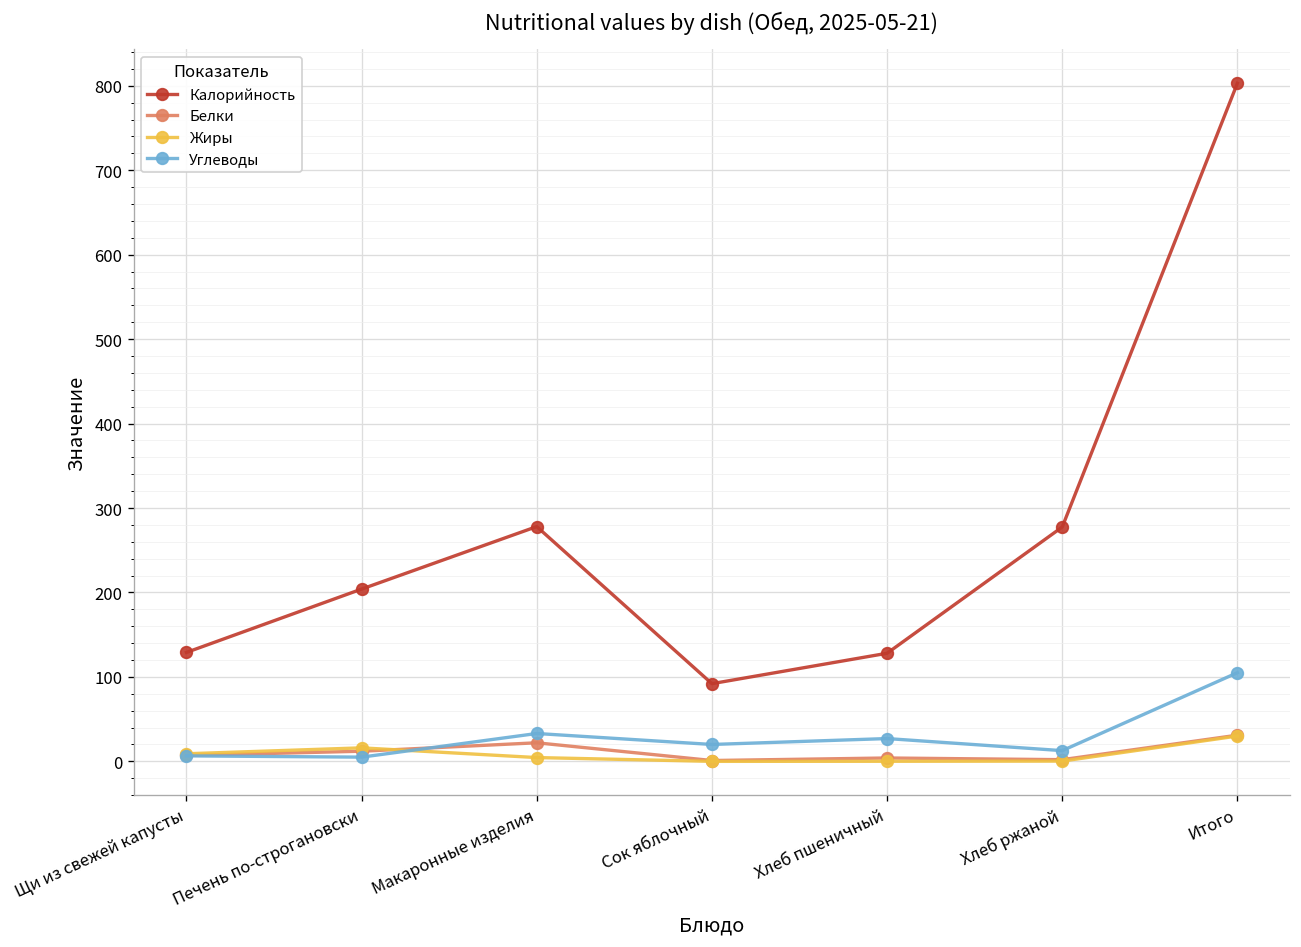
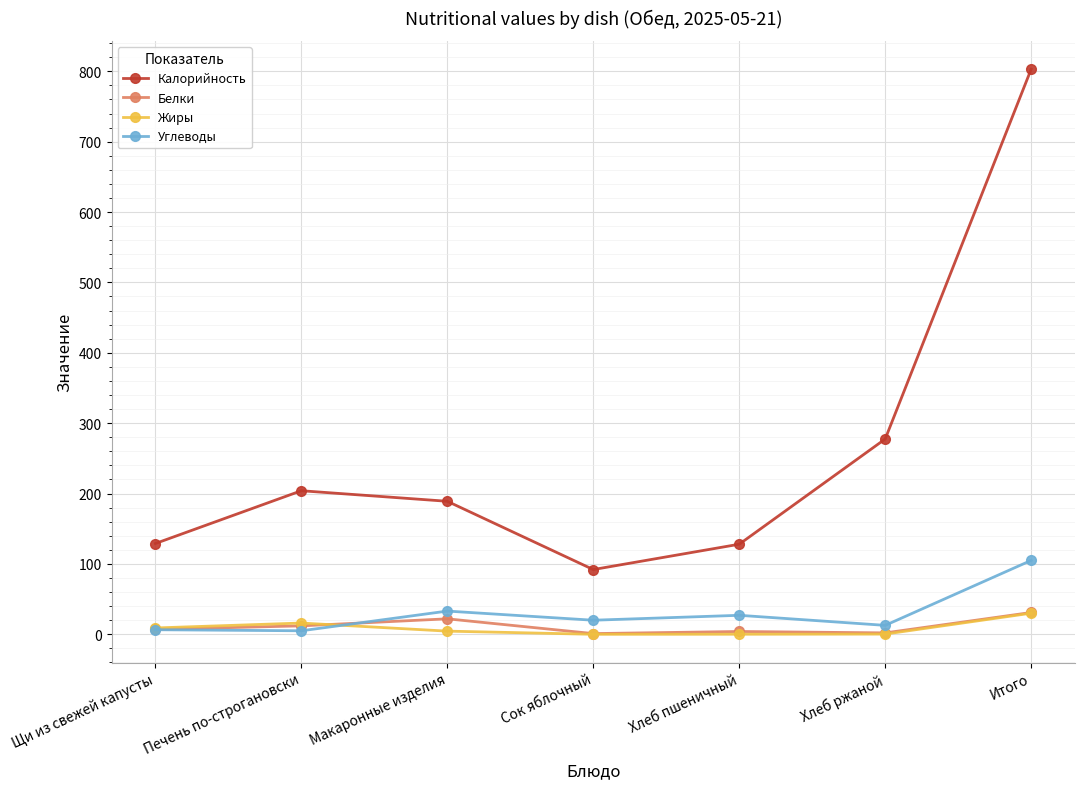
Калорийность, Макаронные изделия: 280 -> 190
